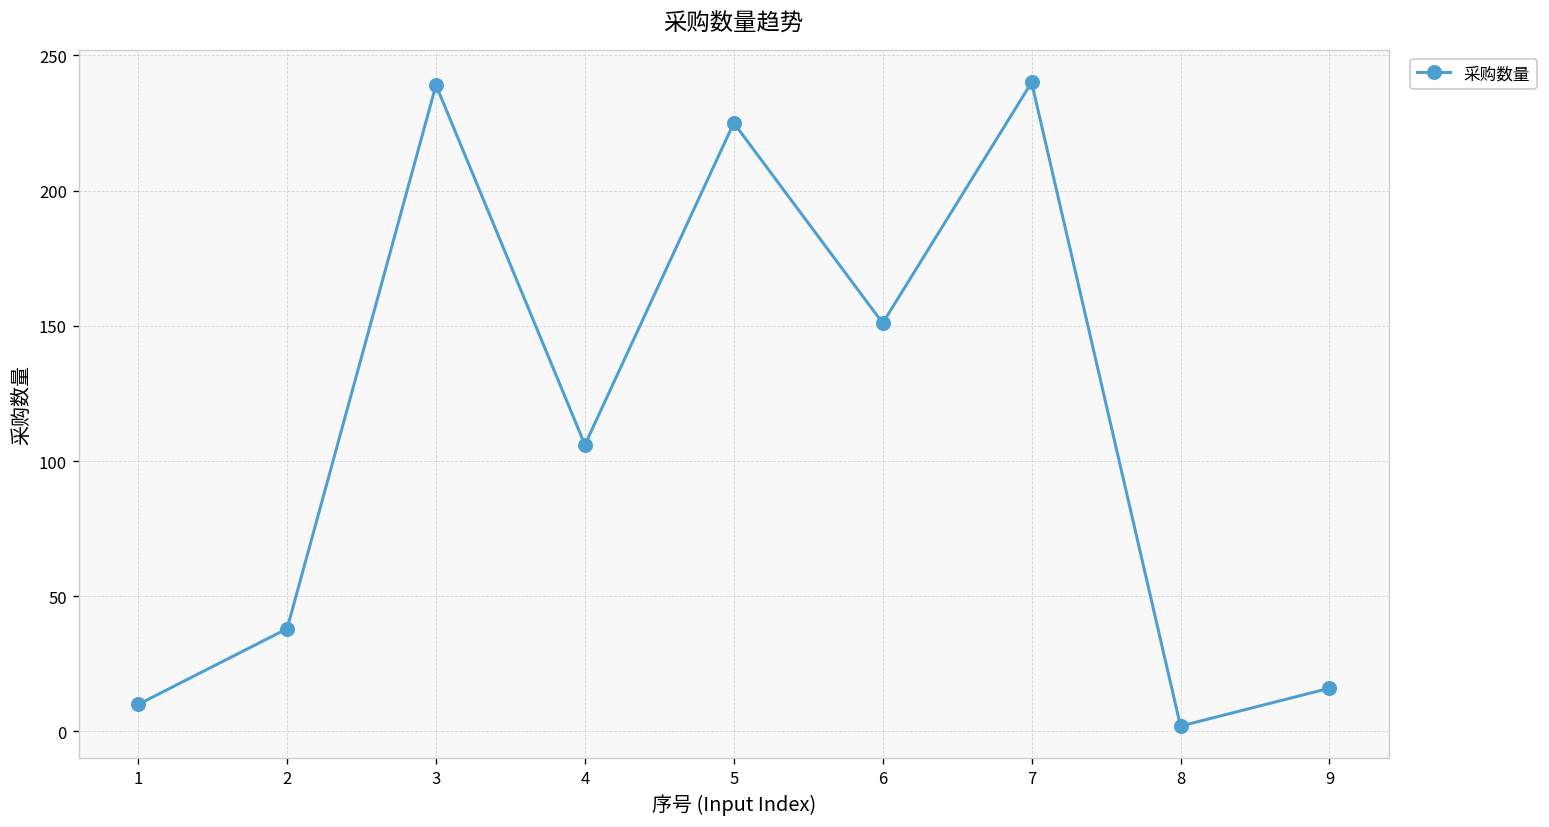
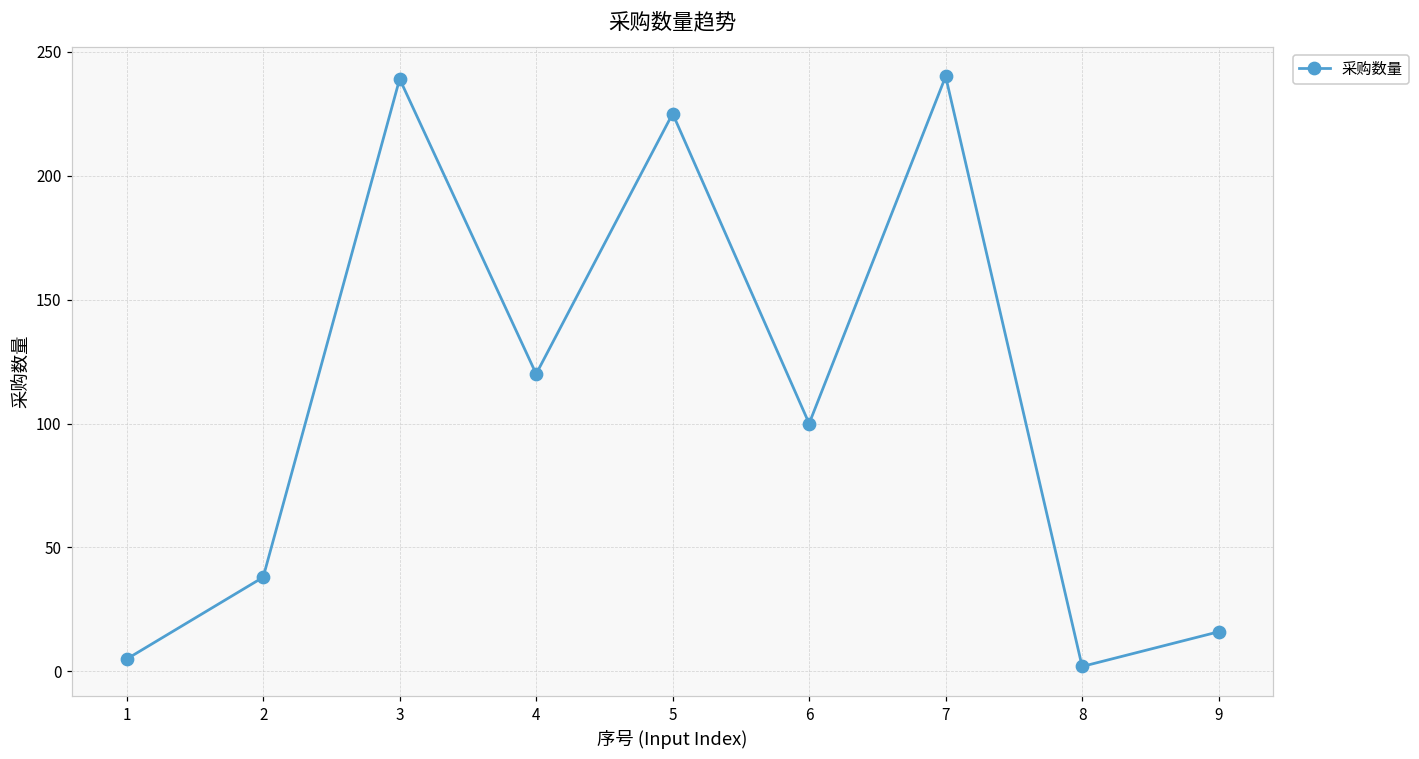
1: 10 -> 5
4: 106 -> 120
6: 151 -> 100
